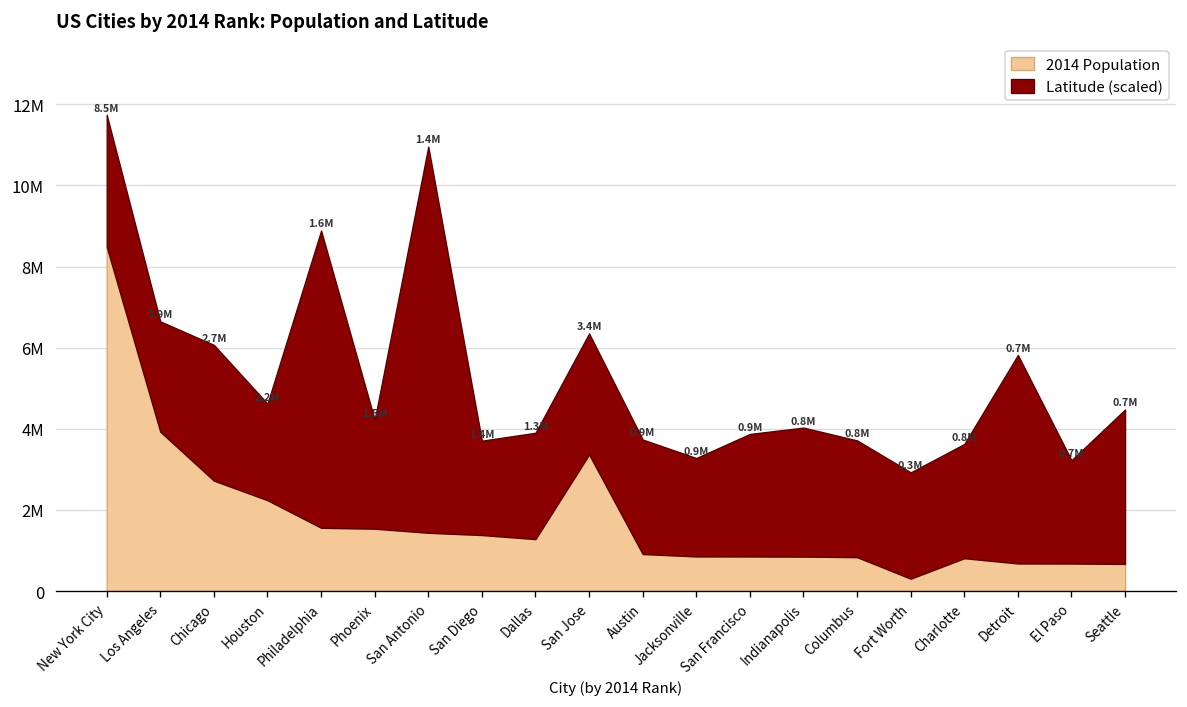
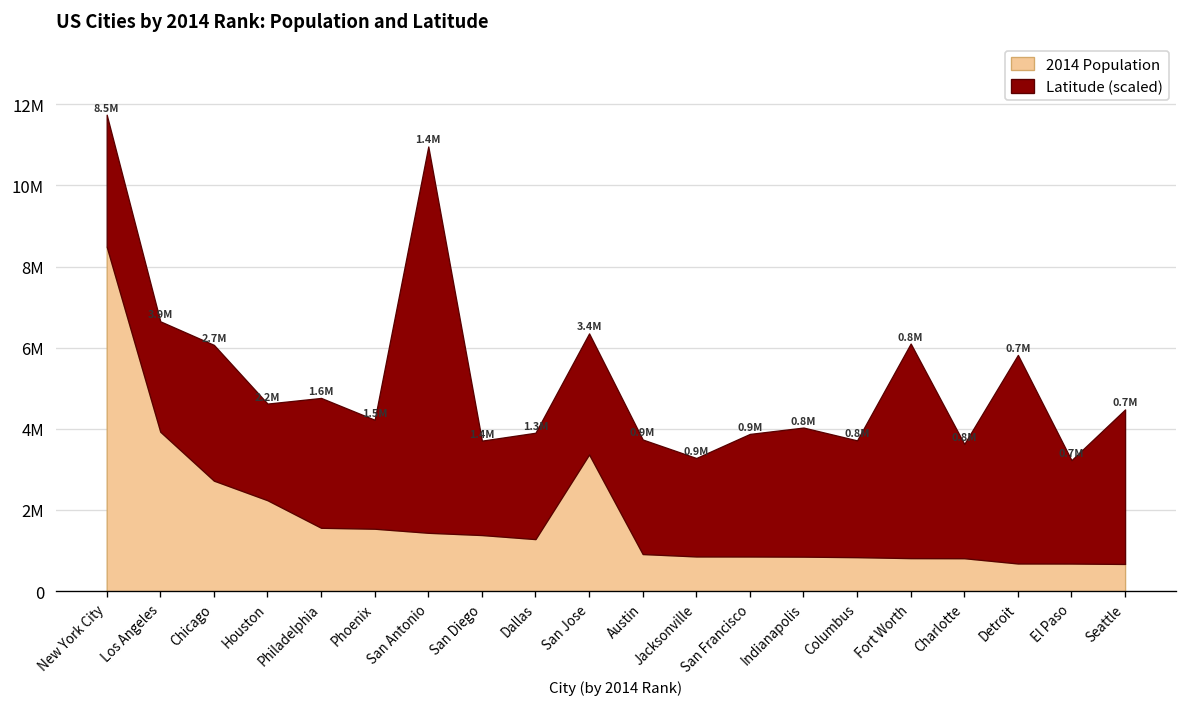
Latitude (scaled), Philadelphia: 7300000 -> 3200000
2014 Population, Fort Worth: 0.3M -> 0.8M
Latitude (scaled), Fort Worth: 2600000 -> 5300000
